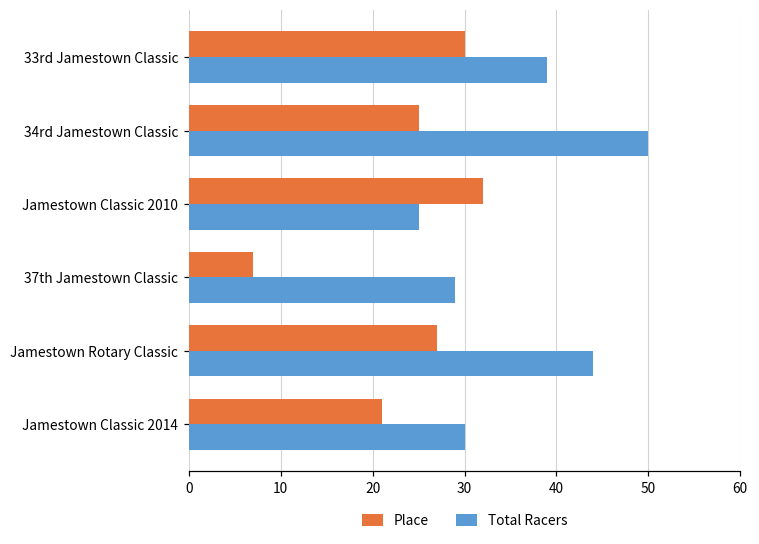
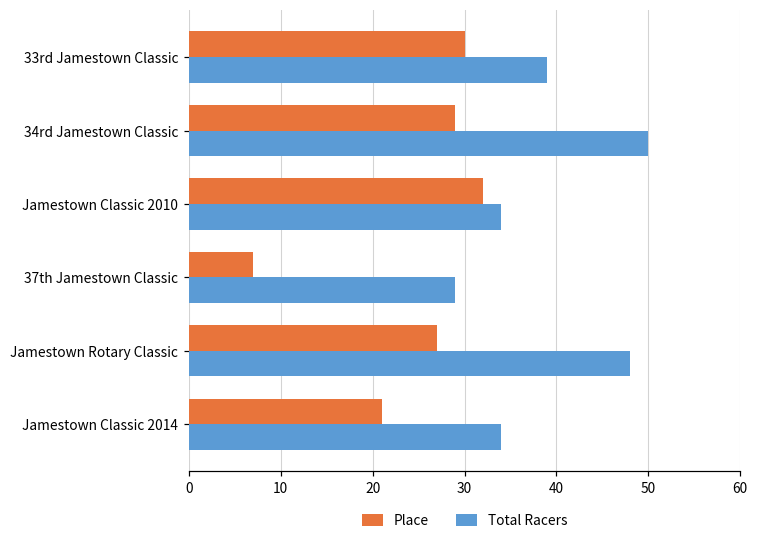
Place, 34rd Jamestown Classic: 25 -> 29
Total Racers, Jamestown Classic 2010: 25 -> 34
Total Racers, Jamestown Rotary Classic: 44 -> 48
Total Racers, Jamestown Classic 2014: 30 -> 34
